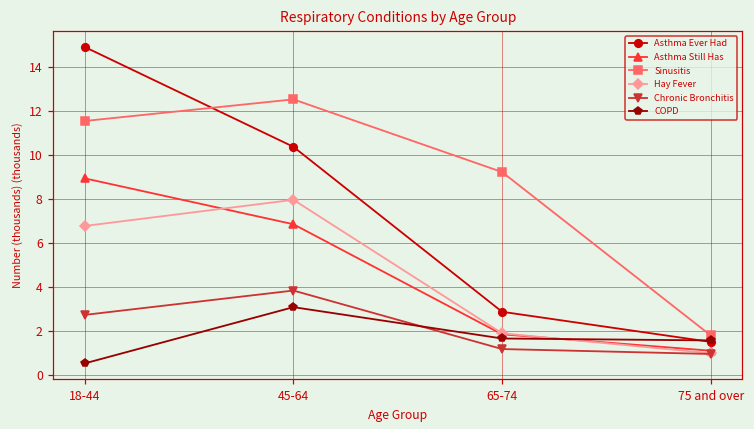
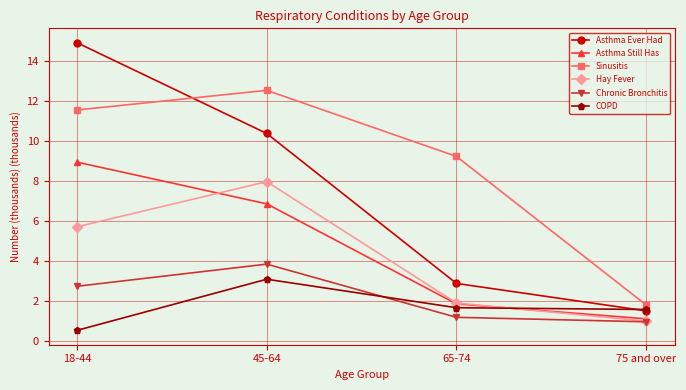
Hay Fever, 18-44: 6.8 -> 5.7
